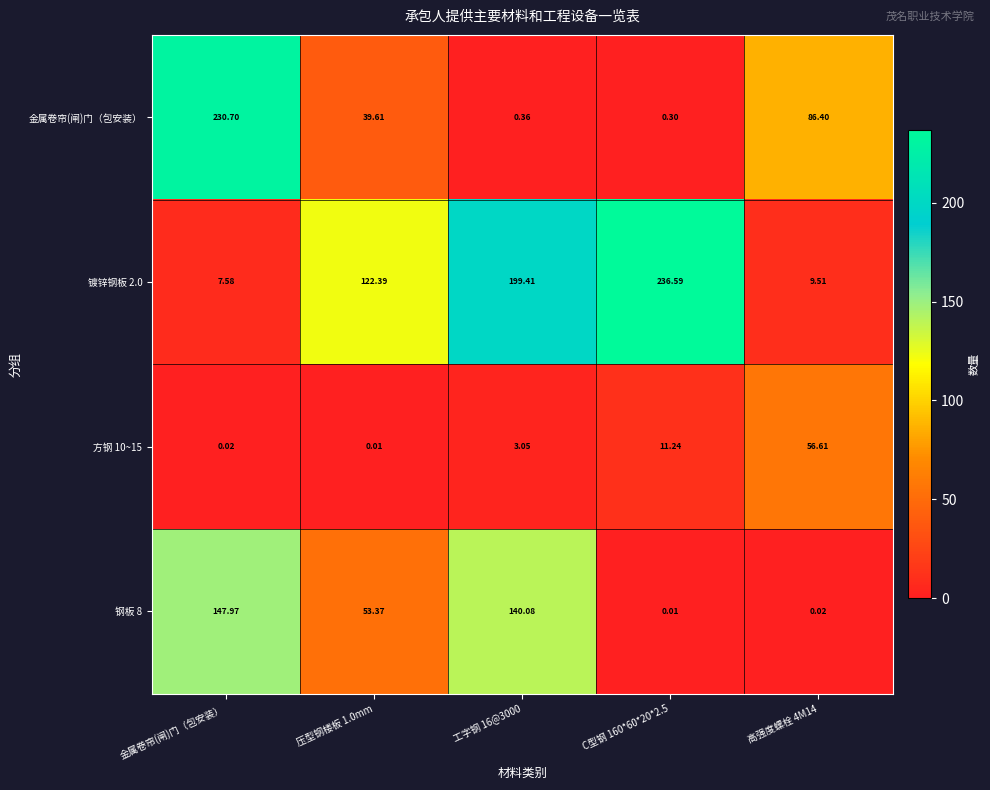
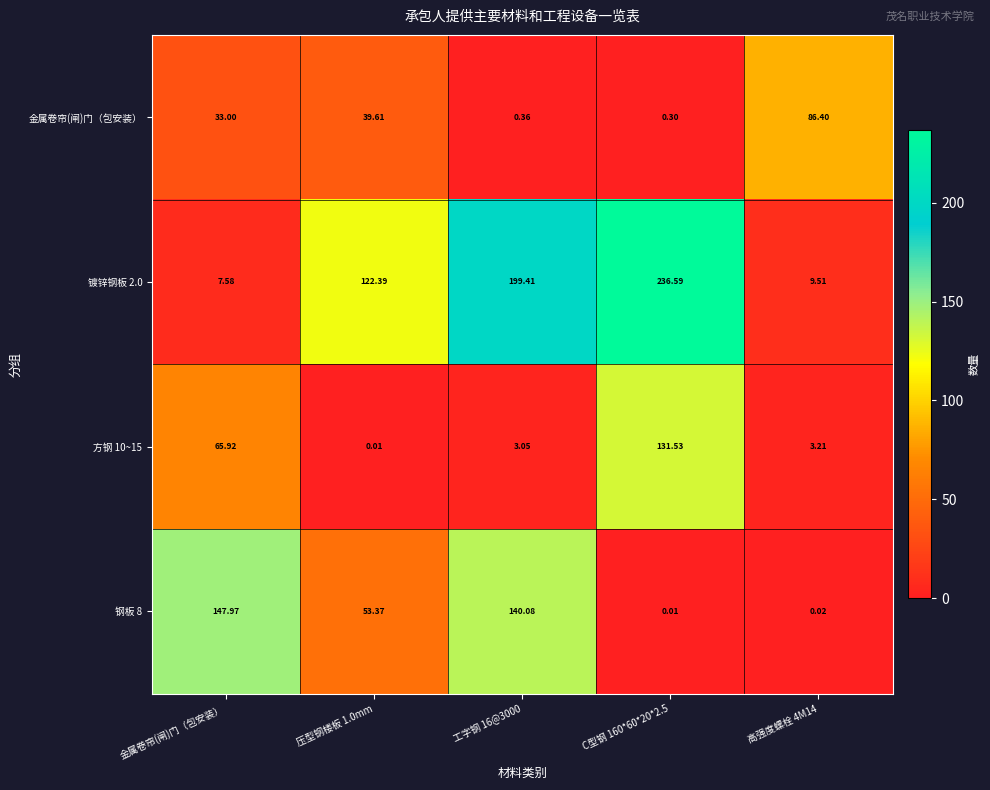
金属卷帘(闸)门（包安装）, 金属卷帘(闸)门（包安装）: 230.70 -> 33.00
方钢 10~15, 金属卷帘(闸)门（包安装）: 0.02 -> 65.92
方钢 10~15, C型钢 160*60*20*2.5: 11.24 -> 131.53
方钢 10~15, 高强度螺栓 4M14: 56.61 -> 3.21
